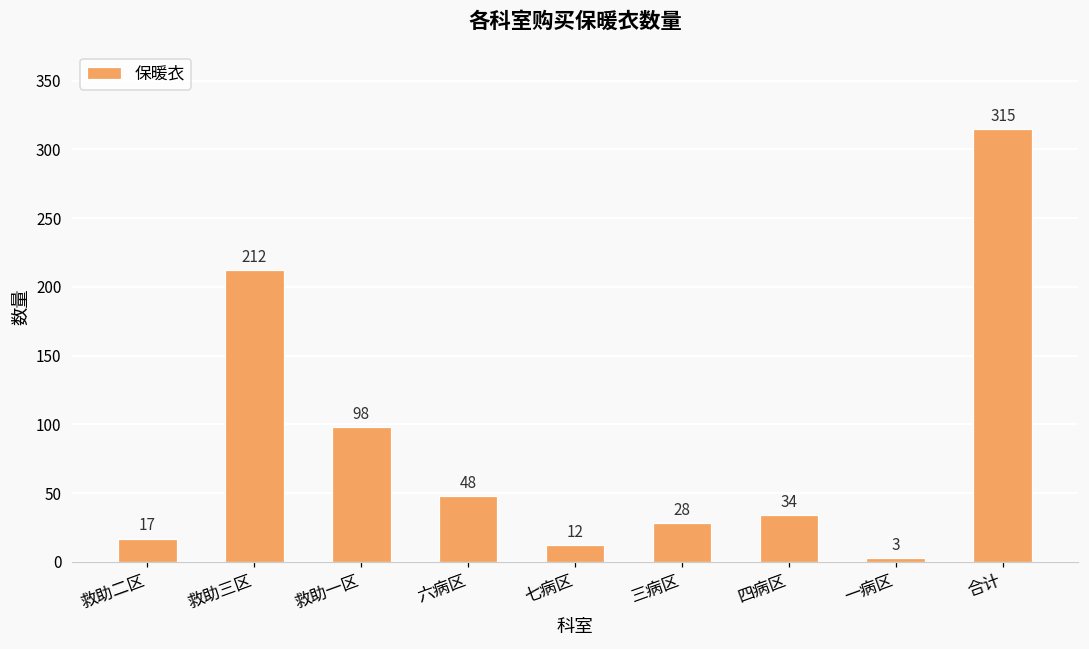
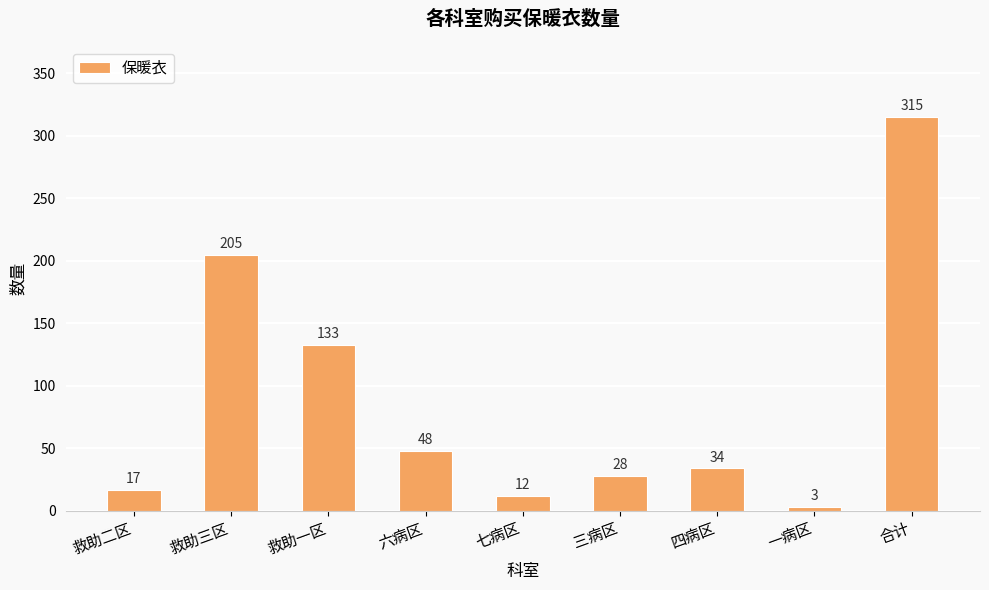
救助三区: 212 -> 205
救助一区: 98 -> 133
